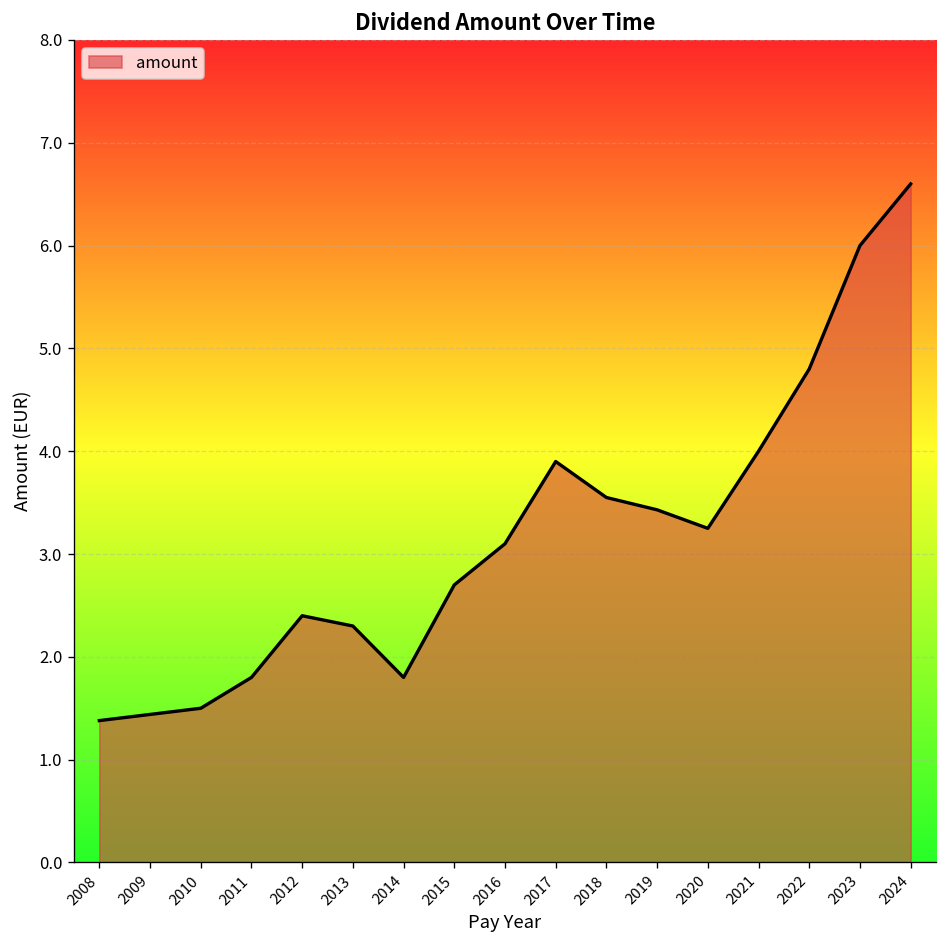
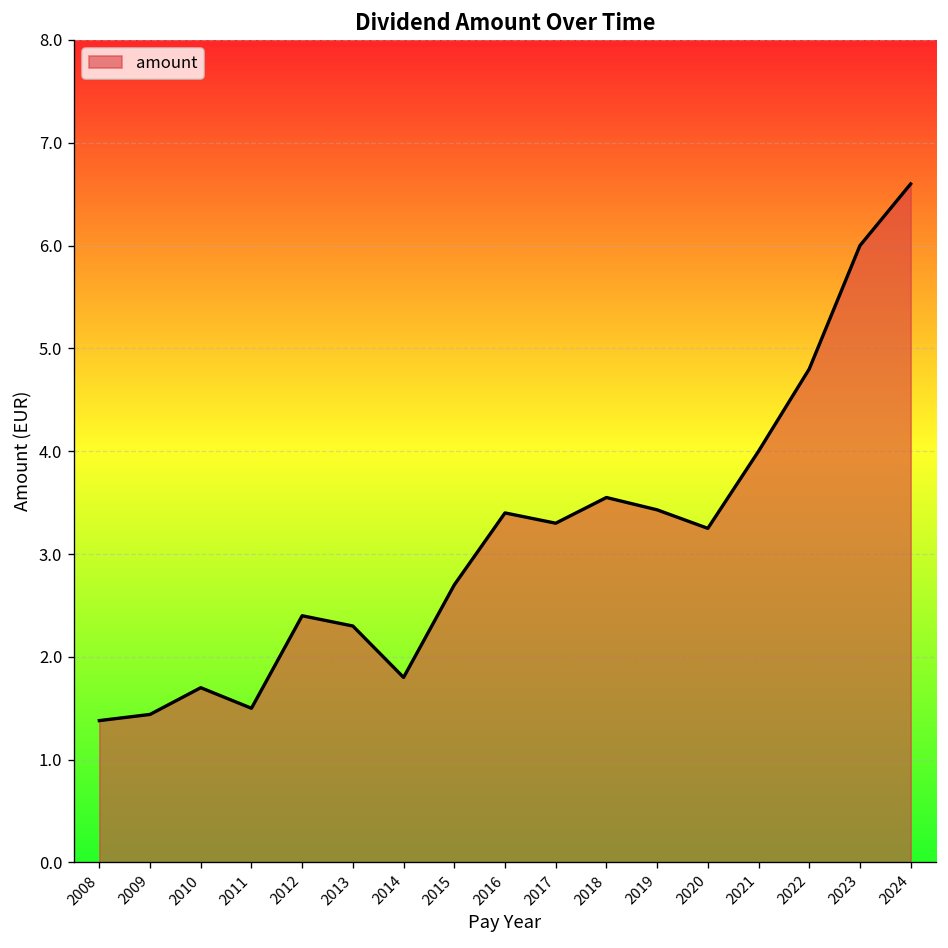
2010: 1.5 -> 1.7
2011: 1.8 -> 1.5
2016: 3.1 -> 3.4
2017: 3.9 -> 3.3
